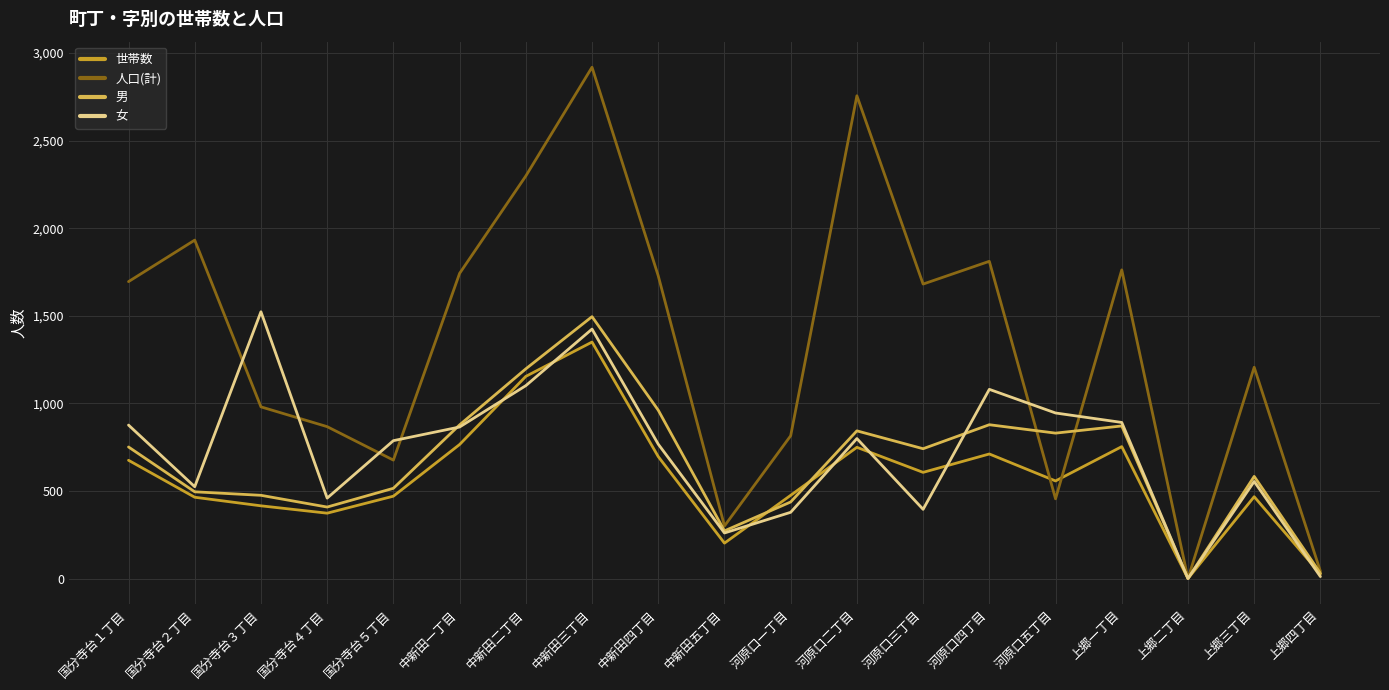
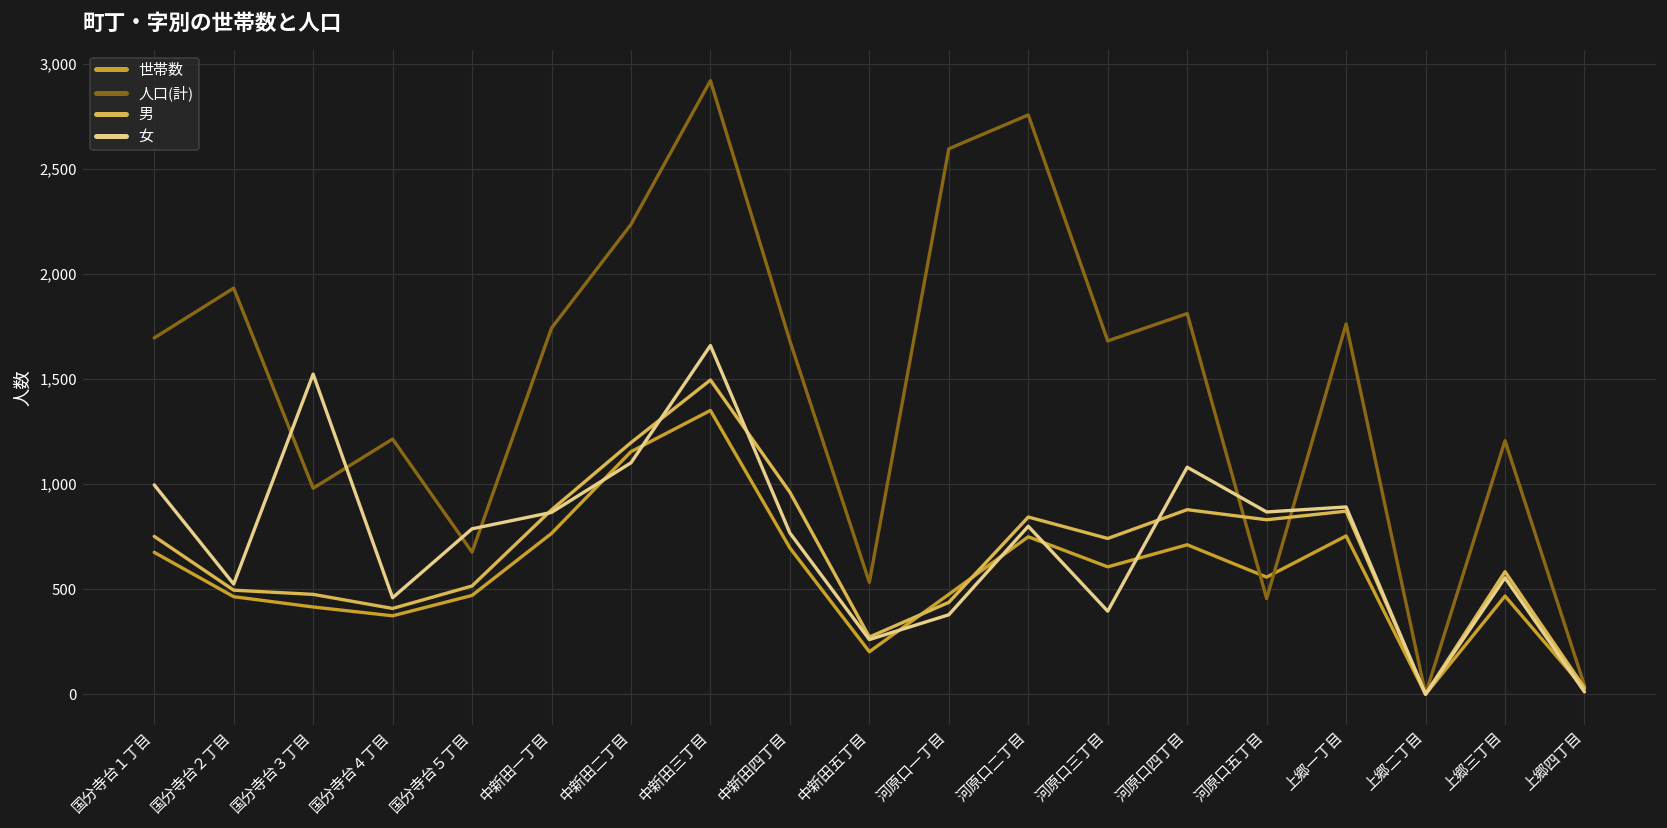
女, 国分寺台１丁目: 880 -> 1,000
人口(計), 国分寺台４丁目: 870 -> 1,210
人口(計), 中新田二丁目: 2,300 -> 2,240
女, 中新田三丁目: 1,420 -> 1,660
人口(計), 中新田四丁目: 1,730 -> 1,680
人口(計), 中新田五丁目: 300 -> 530
人口(計), 河原口一丁目: 820 -> 2,600
女, 河原口五丁目: 950 -> 870
